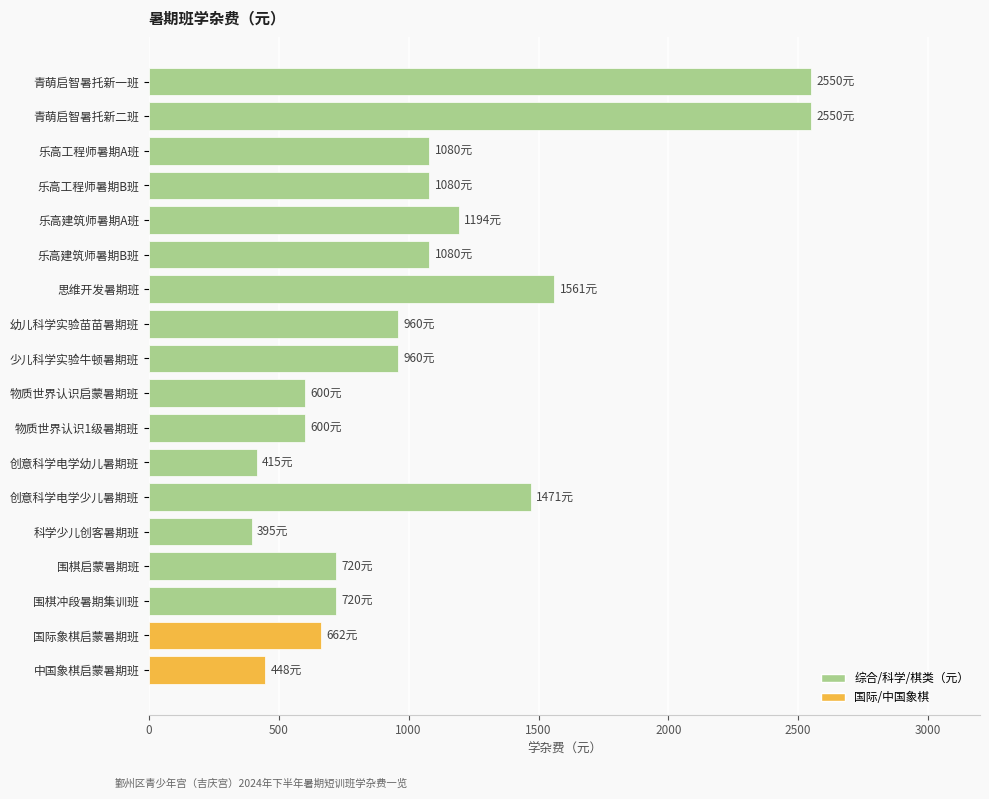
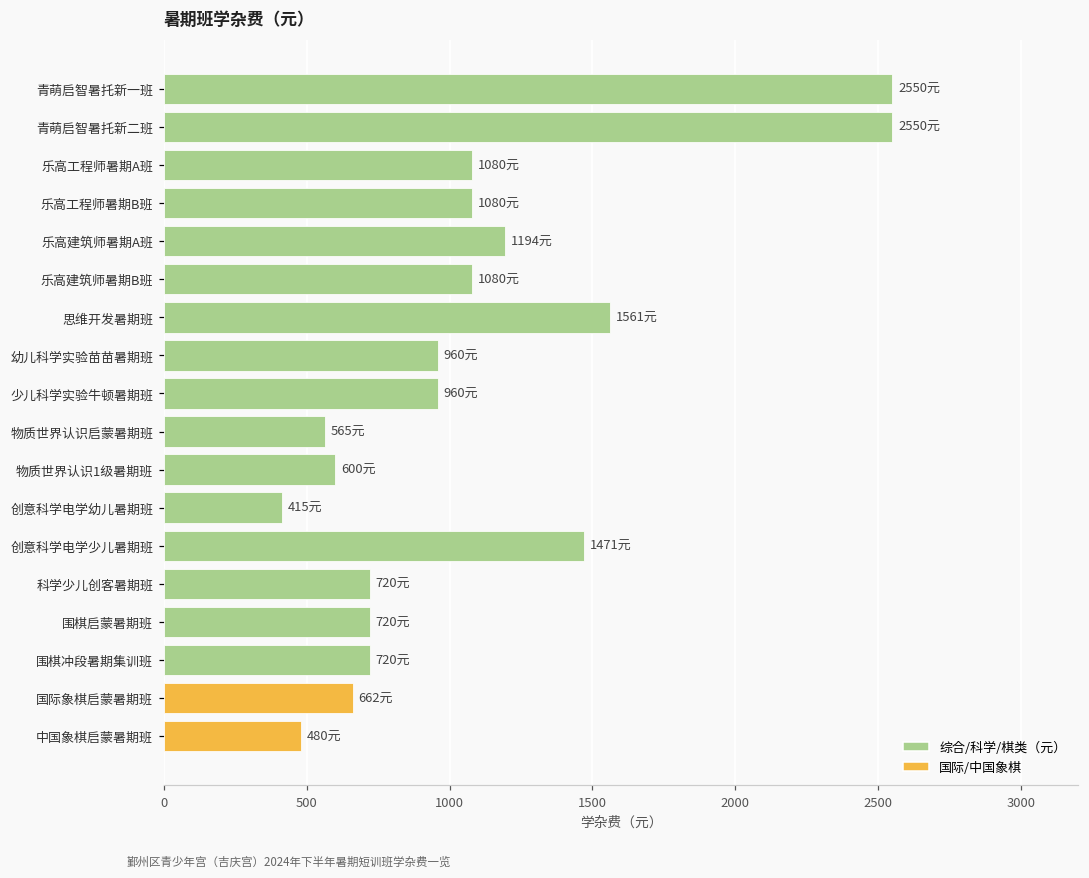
物质世界认识启蒙暑期班: 600元 -> 565元
科学少儿创客暑期班: 395元 -> 720元
中国象棋启蒙暑期班: 448元 -> 480元
